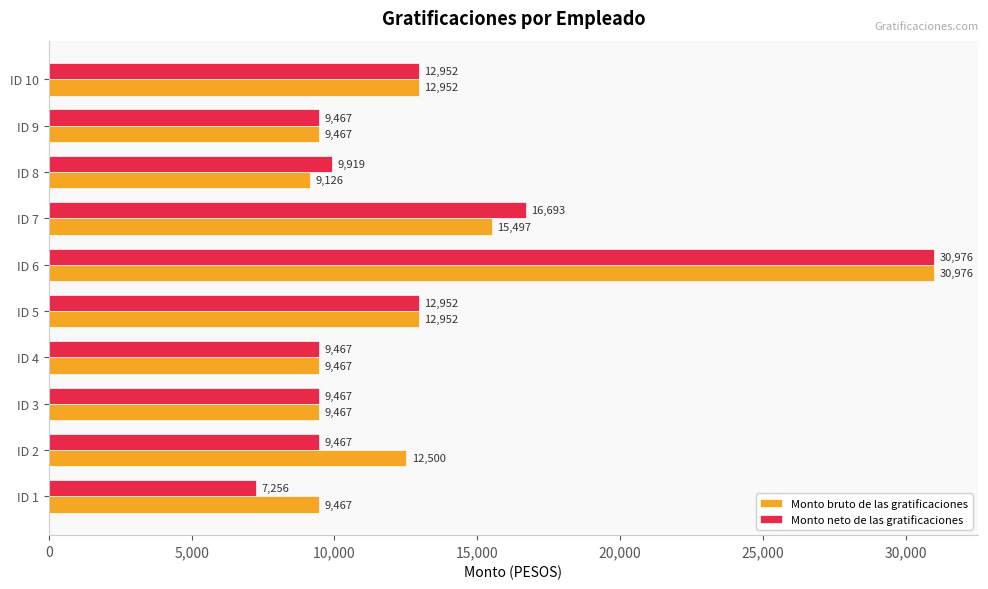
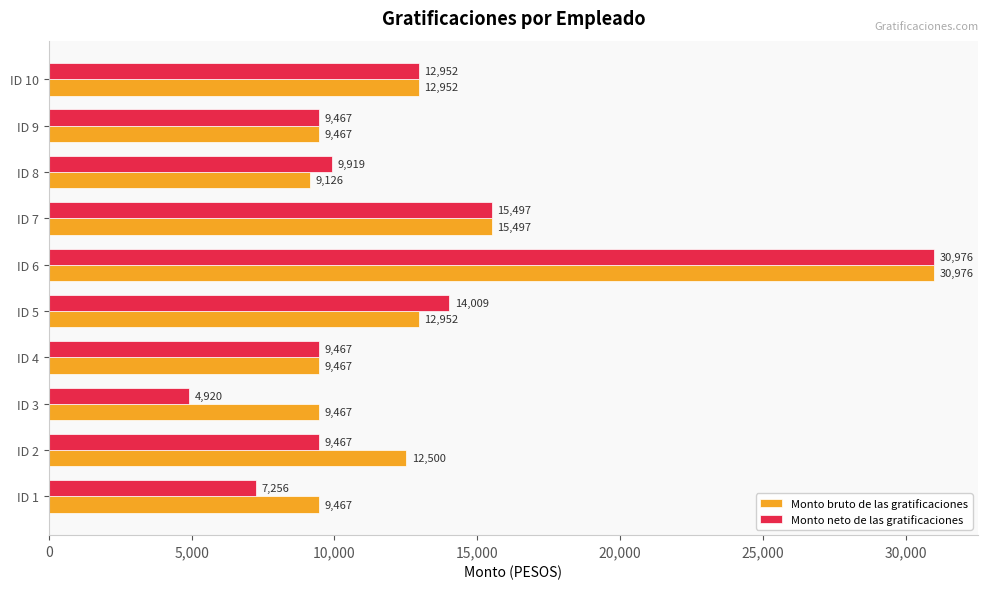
Monto neto de las gratificaciones, ID 7: 16,693 -> 15,497
Monto neto de las gratificaciones, ID 5: 12,952 -> 14,009
Monto neto de las gratificaciones, ID 3: 9,467 -> 4,920
